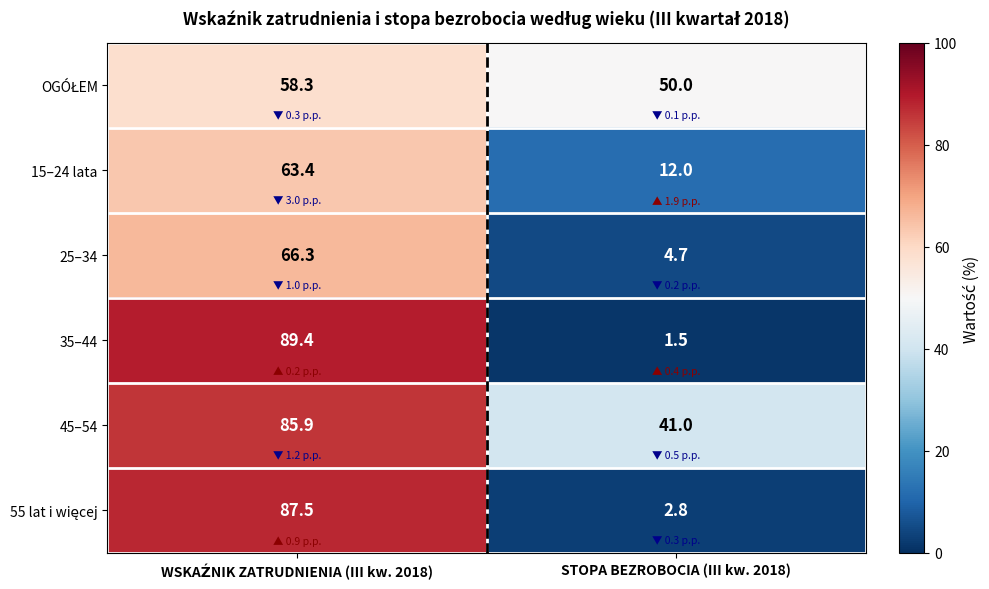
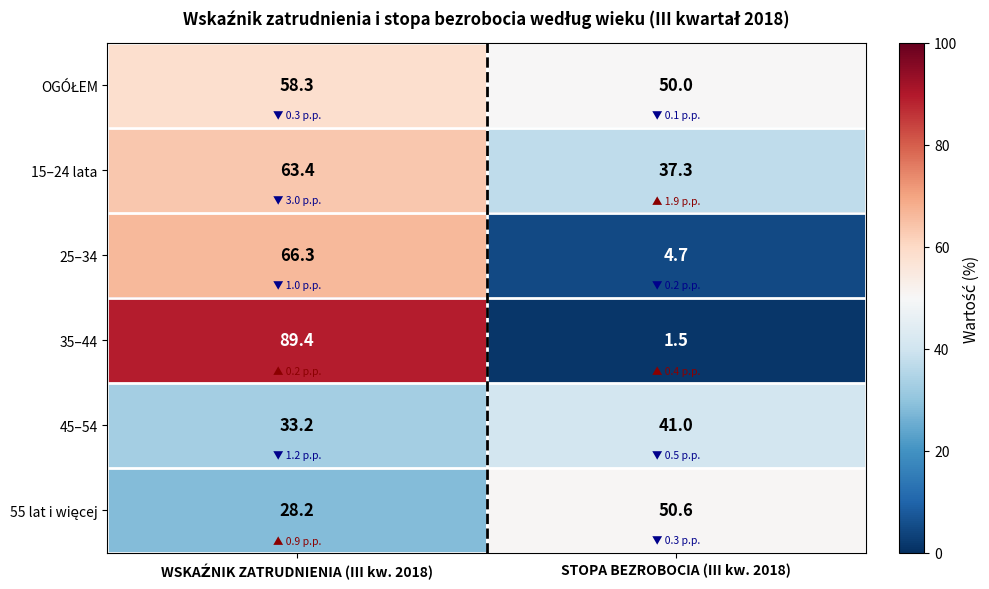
15–24 lata, STOPA BEZROBOCIA (III kw. 2018): 12.0 -> 37.3
45–54, WSKAŹNIK ZATRUDNIENIA (III kw. 2018): 85.9 -> 33.2
55 lat i więcej, WSKAŹNIK ZATRUDNIENIA (III kw. 2018): 87.5 -> 28.2
55 lat i więcej, STOPA BEZROBOCIA (III kw. 2018): 2.8 -> 50.6
